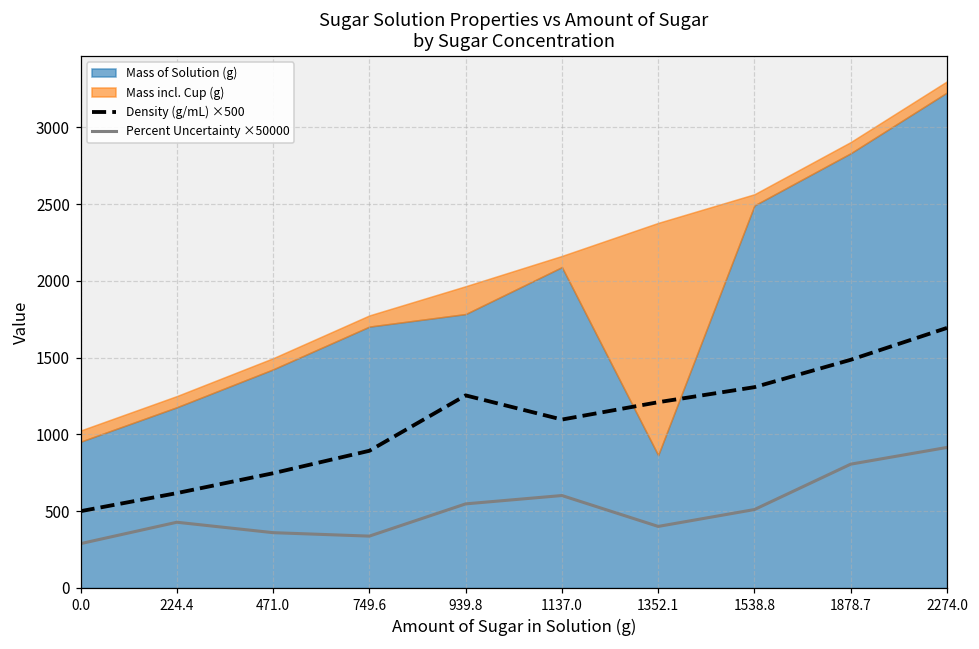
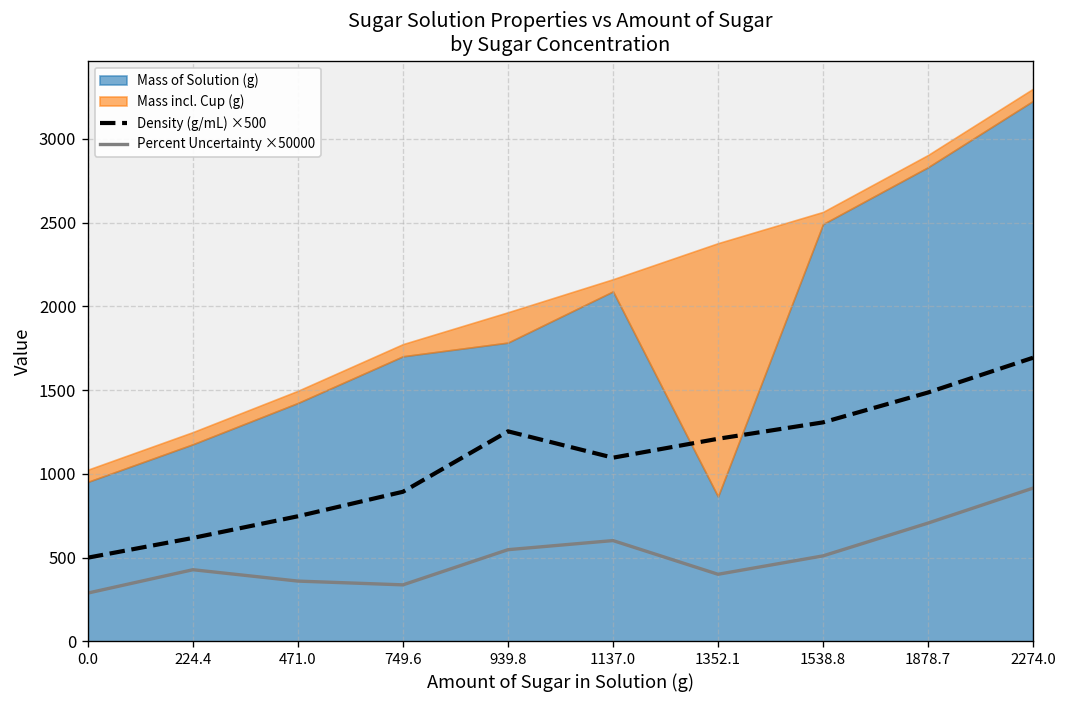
Percent Uncertainty ×50000, 1878.7: 810 -> 710
